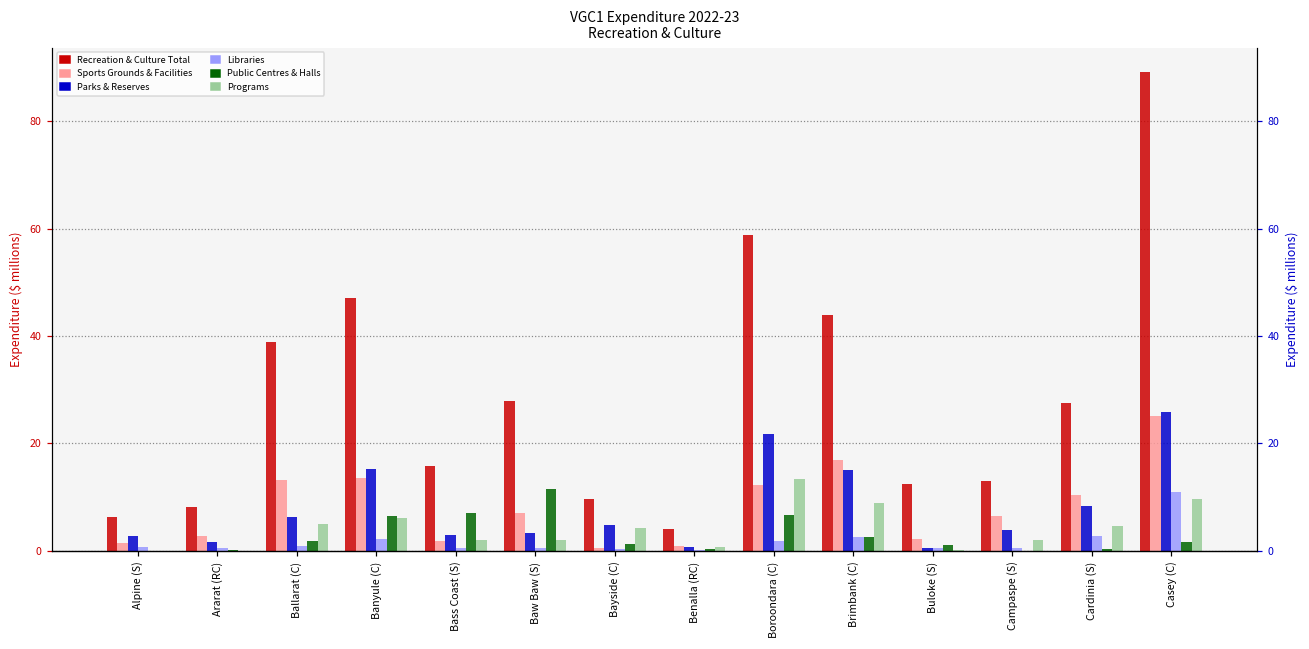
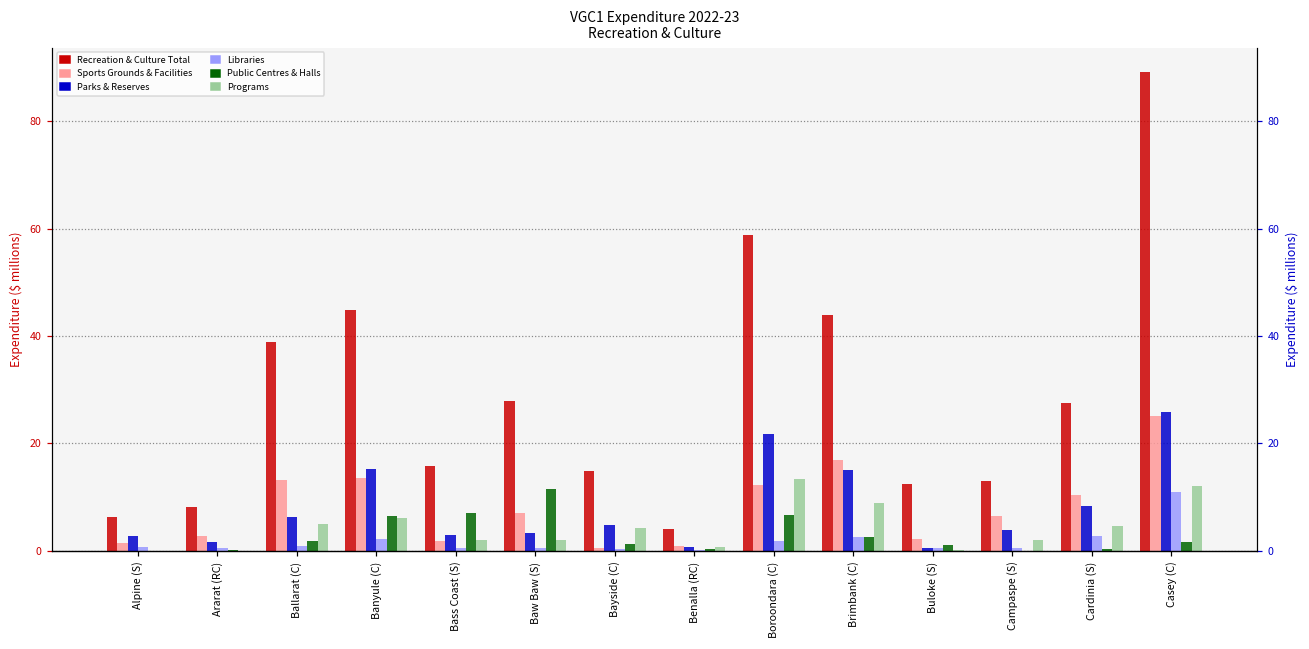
Recreation & Culture Total, Banyule (C): 47 -> 45
Recreation & Culture Total, Bayside (C): 10 -> 15
Programs, Casey (C): 10 -> 12
